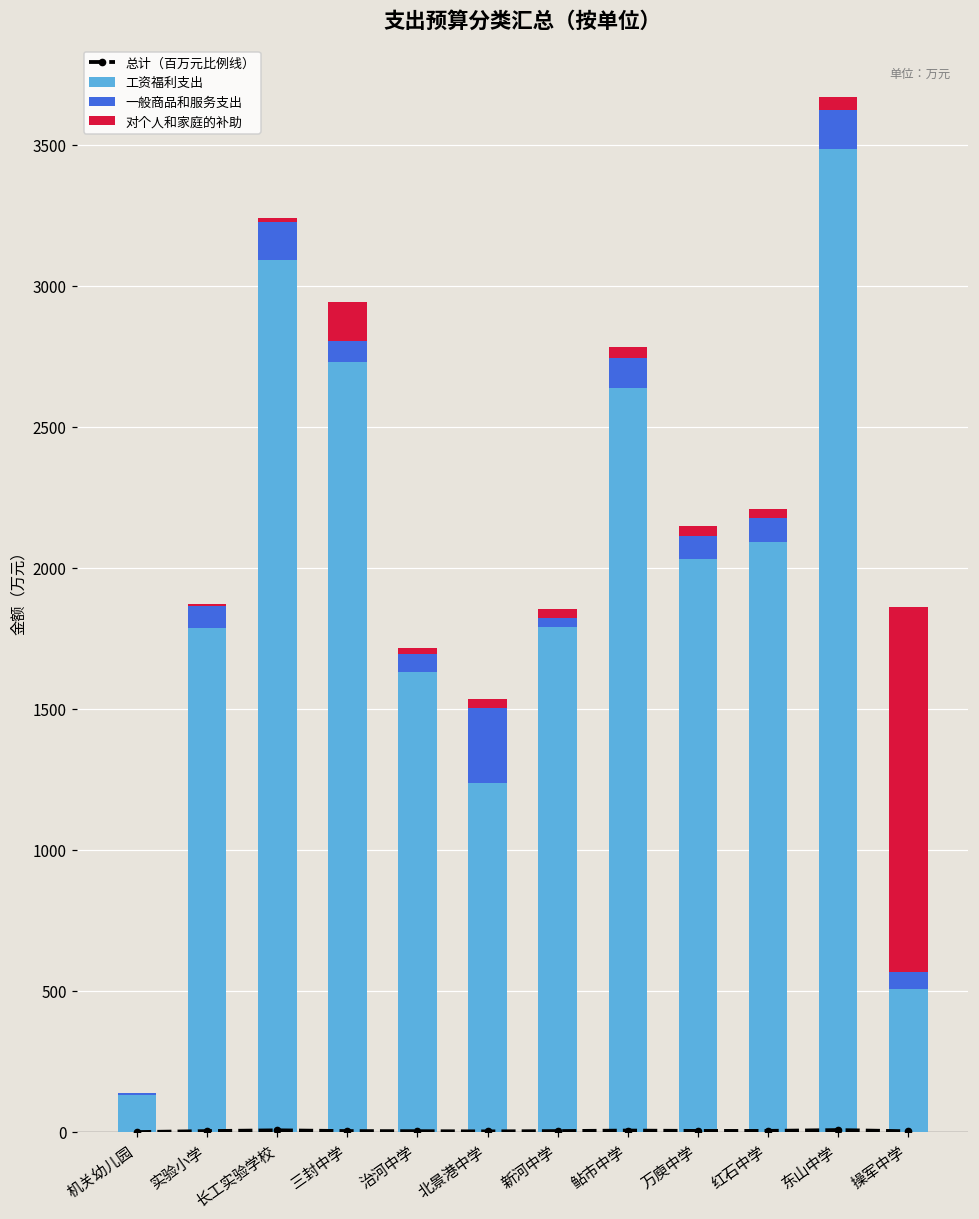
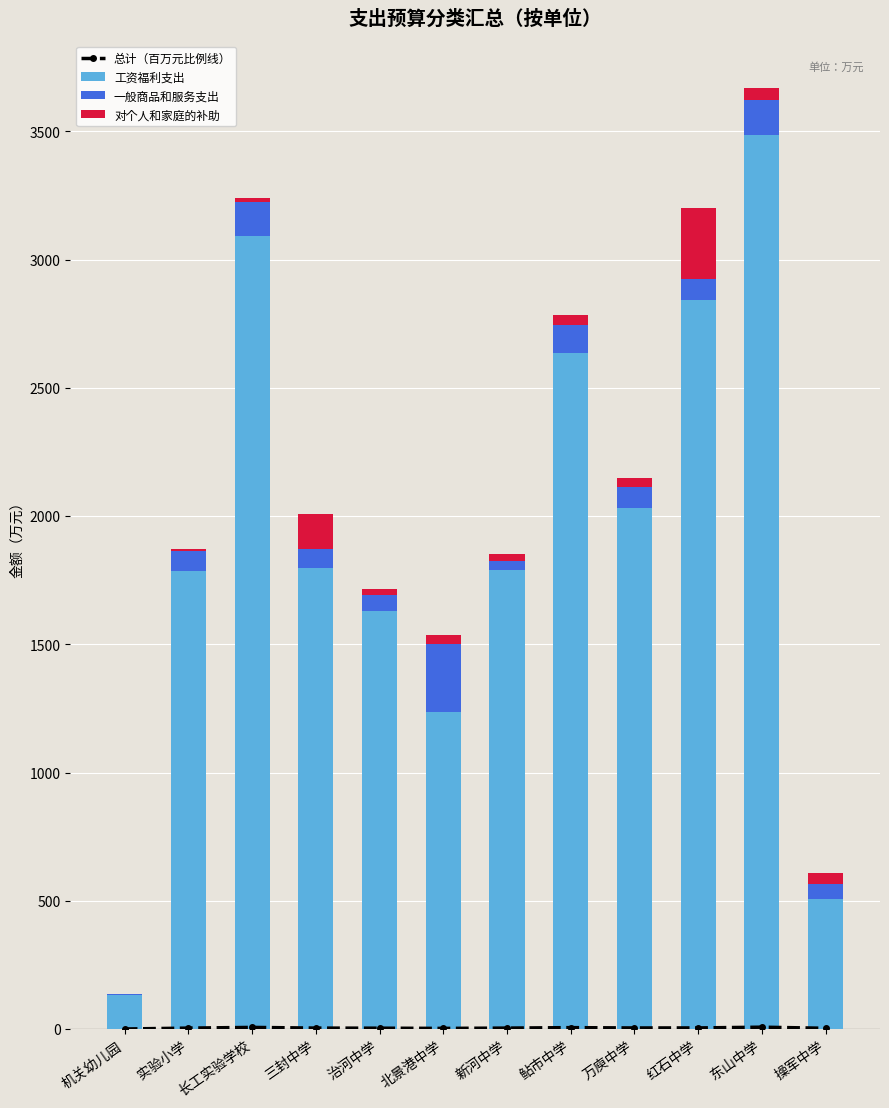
工资福利支出, 三封中学: 2730 -> 1800
工资福利支出, 红石中学: 2090 -> 2840
对个人和家庭的补助, 红石中学: 30 -> 270
对个人和家庭的补助, 操军中学: 1290 -> 40
